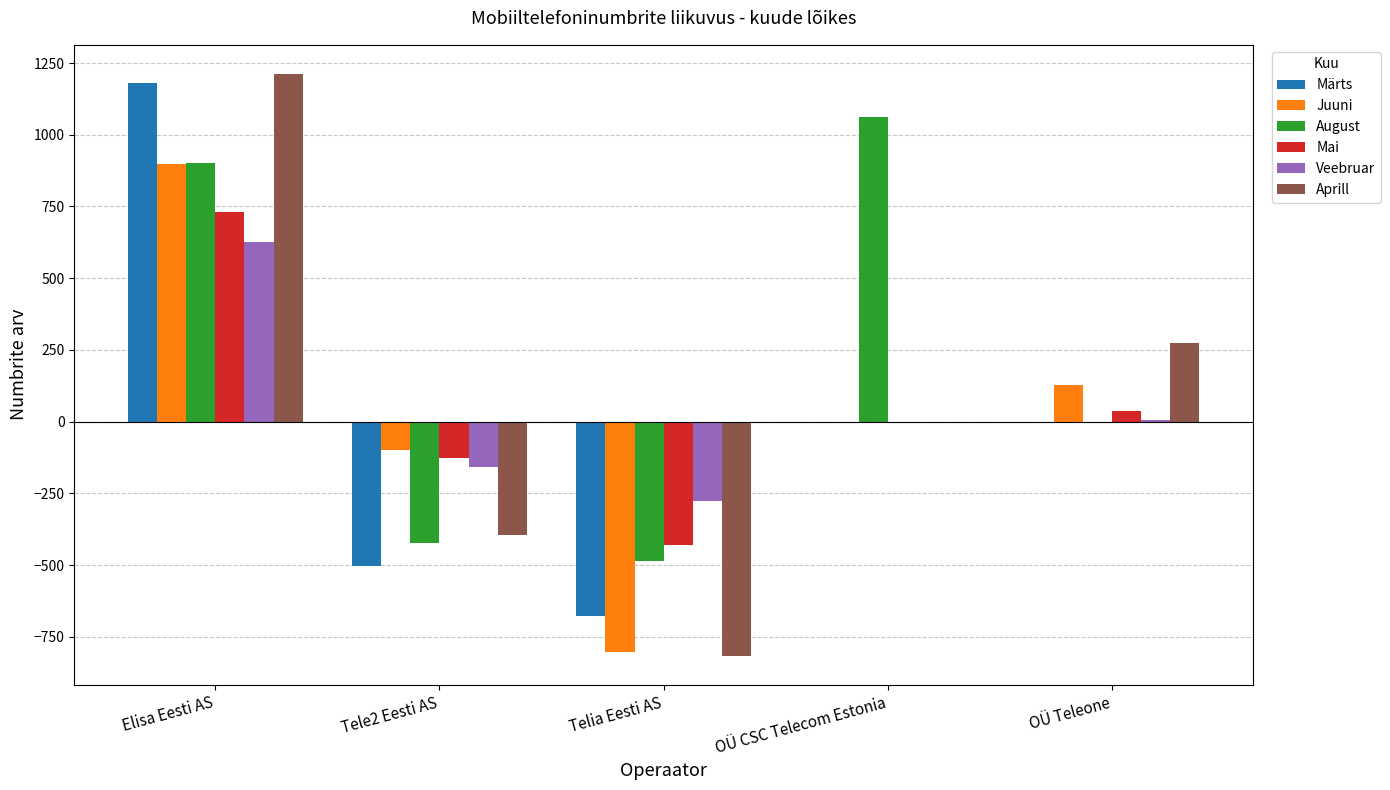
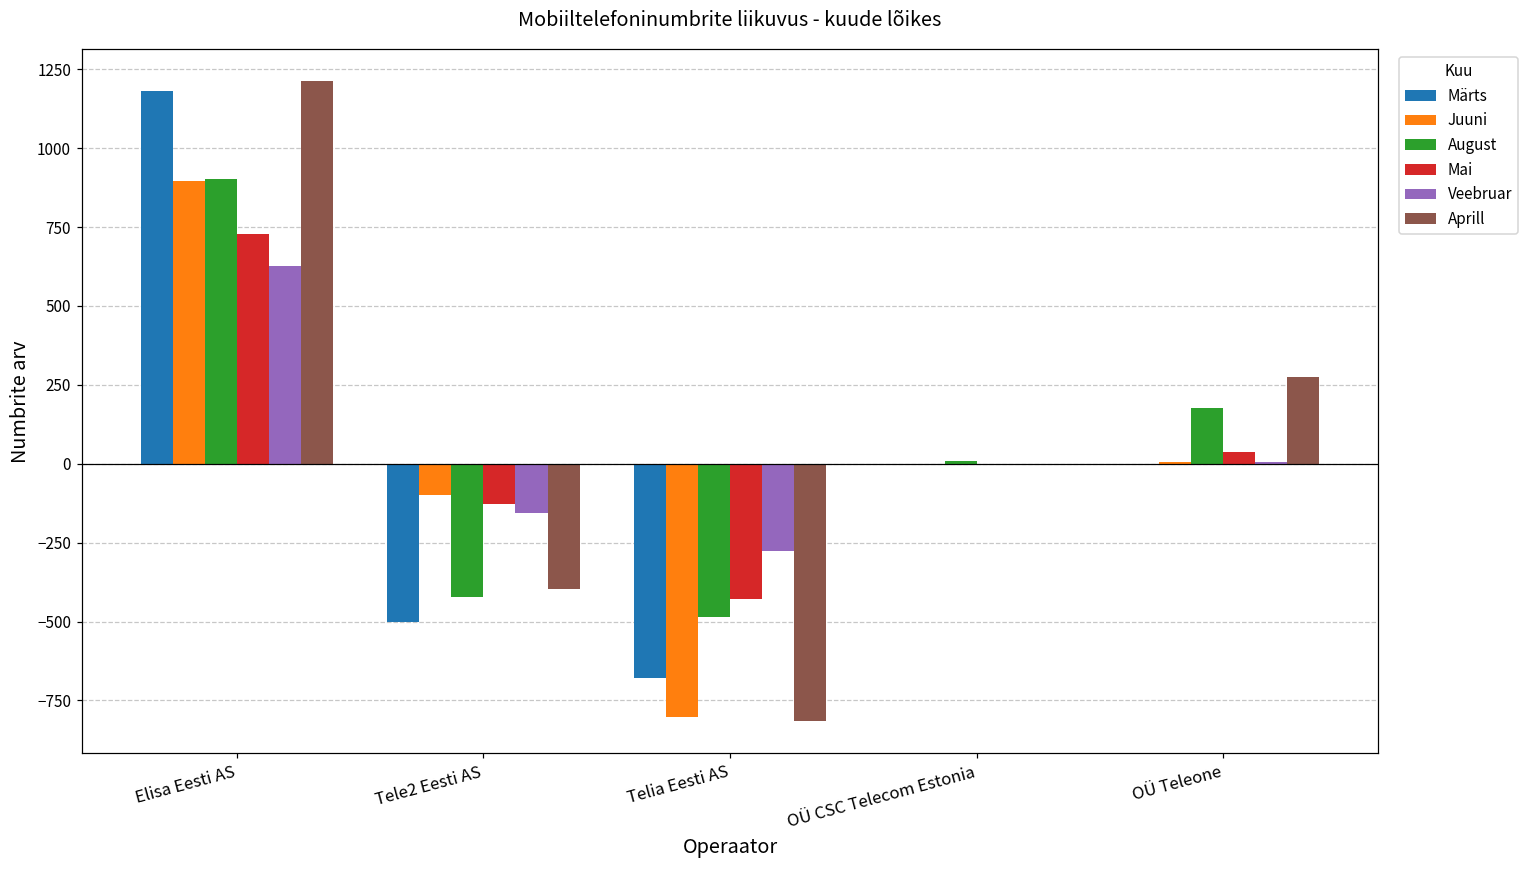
August, OÜ CSC Telecom Estonia: 1060 -> 10
Juuni, OÜ Teleone: 130 -> 10
August, OÜ Teleone: 0 -> 180
